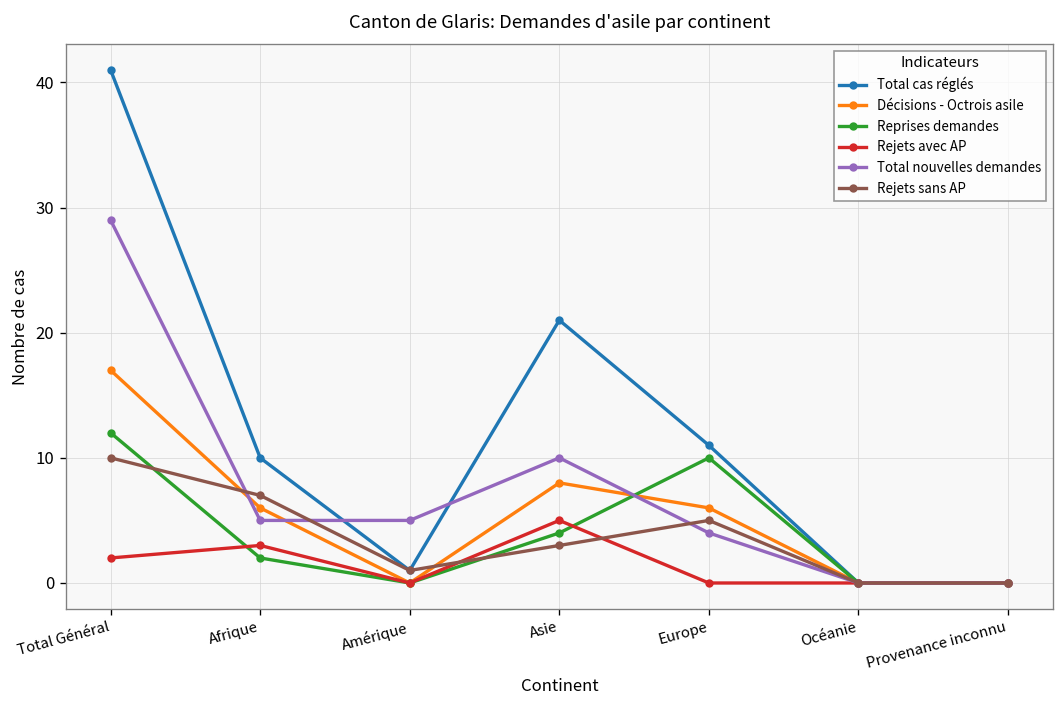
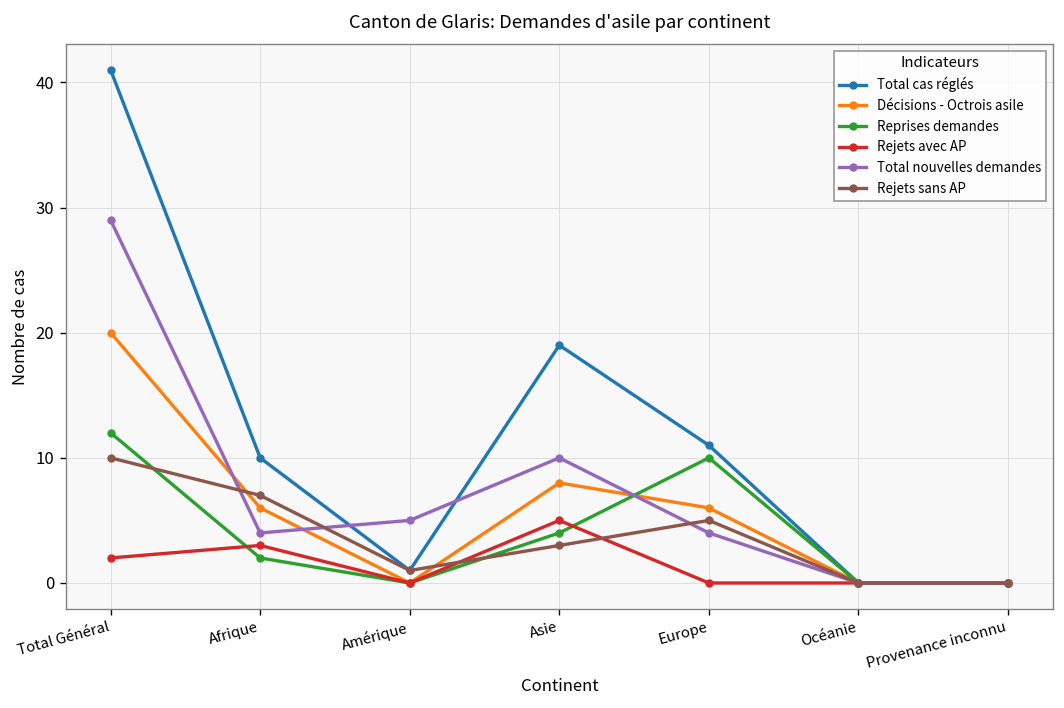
Décisions - Octrois asile, Total Général: 17 -> 20
Total nouvelles demandes, Afrique: 5 -> 4
Total cas réglés, Asie: 21 -> 19
